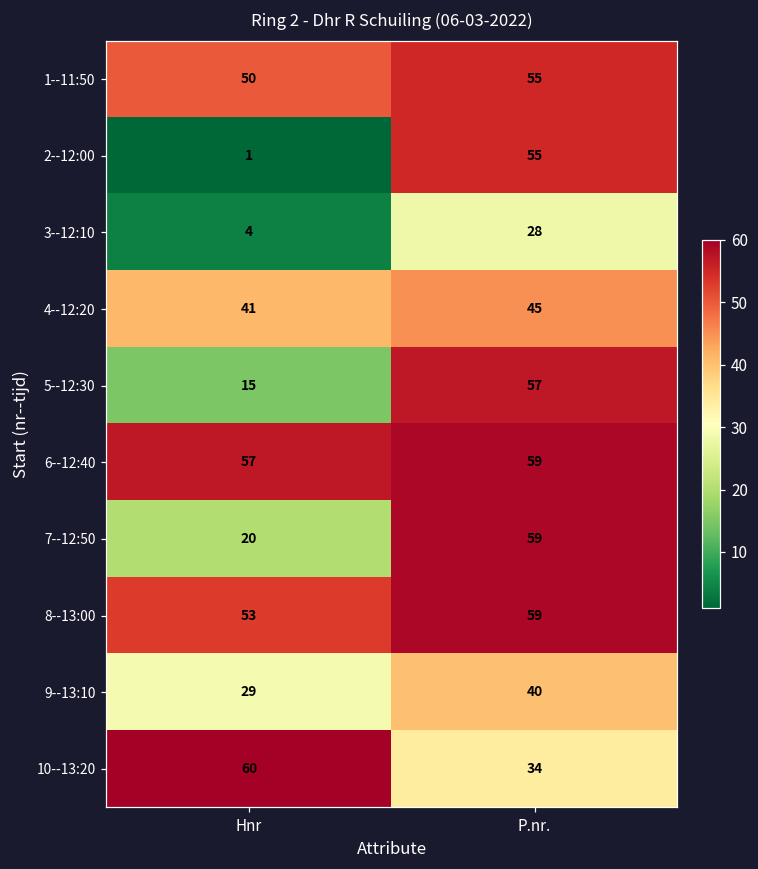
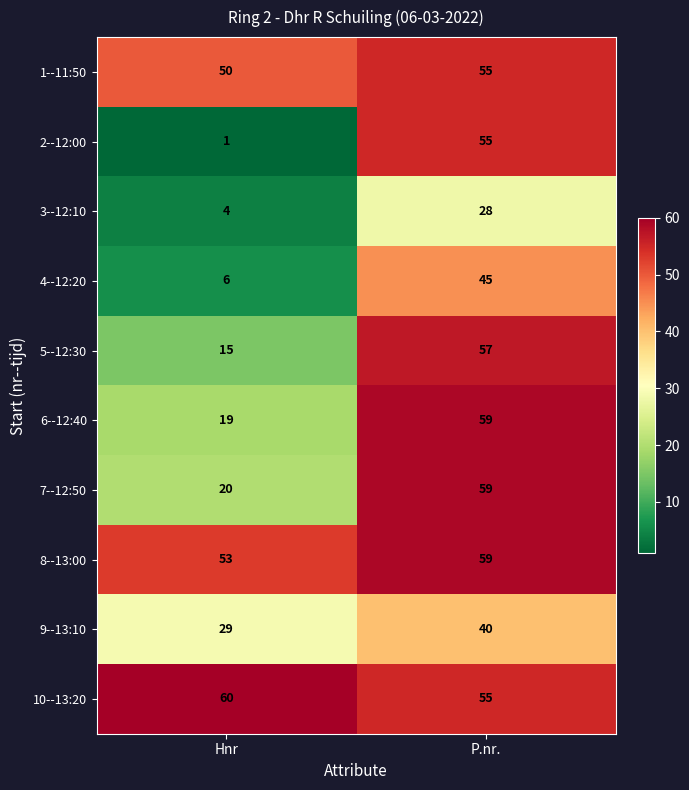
4--12:20, Hnr: 41 -> 6
6--12:40, Hnr: 57 -> 19
10--13:20, P.nr.: 34 -> 55
